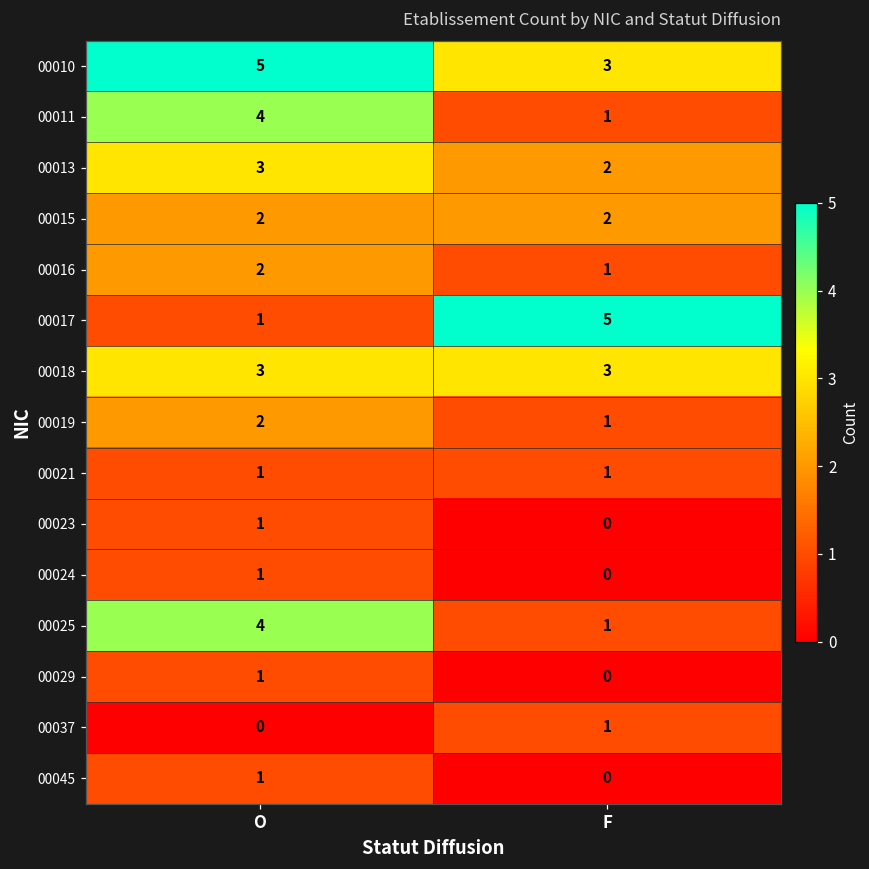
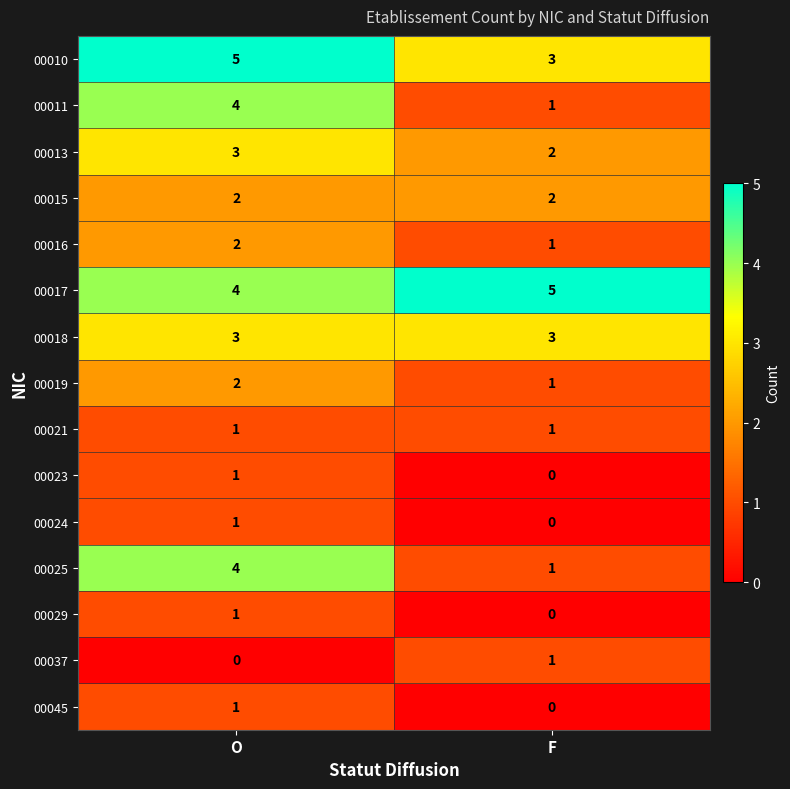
00017, O: 1 -> 4
